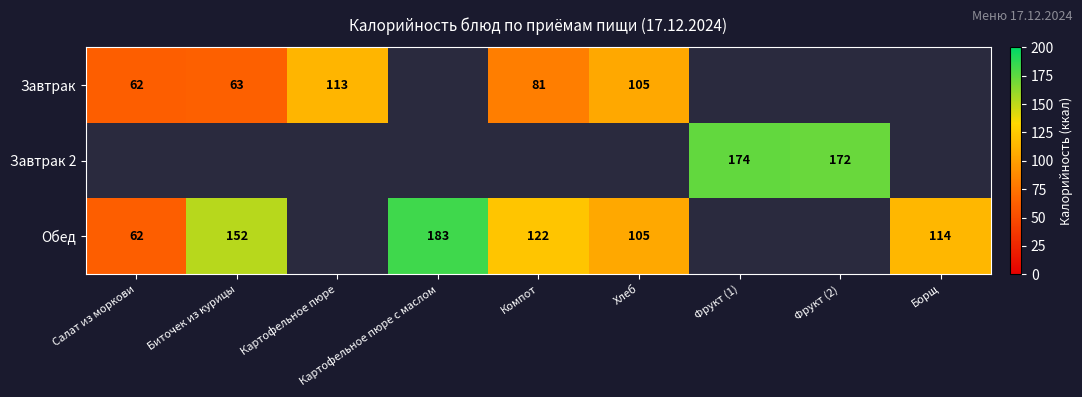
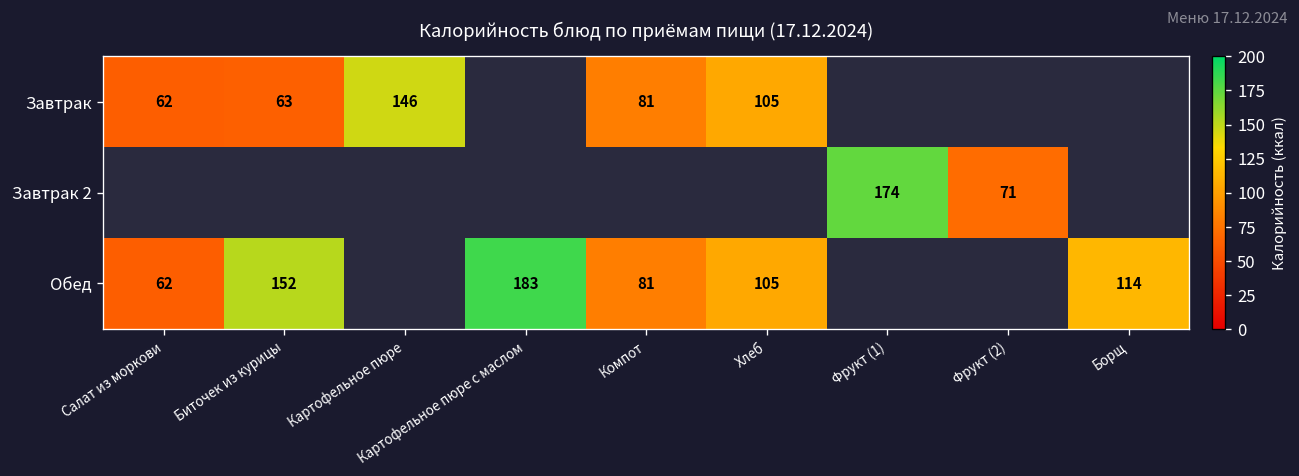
Завтрак, Картофельное пюре: 113 -> 146
Завтрак 2, Фрукт (2): 172 -> 71
Обед, Компот: 122 -> 81
